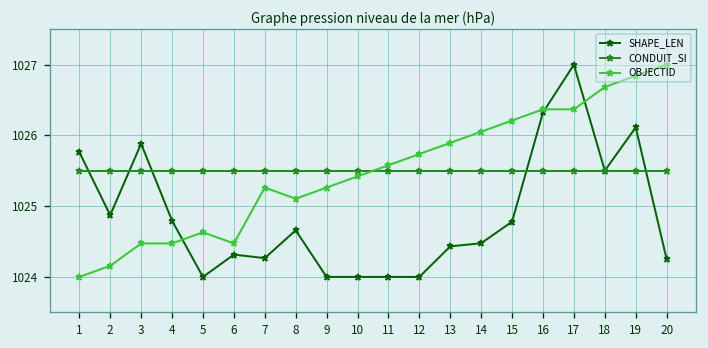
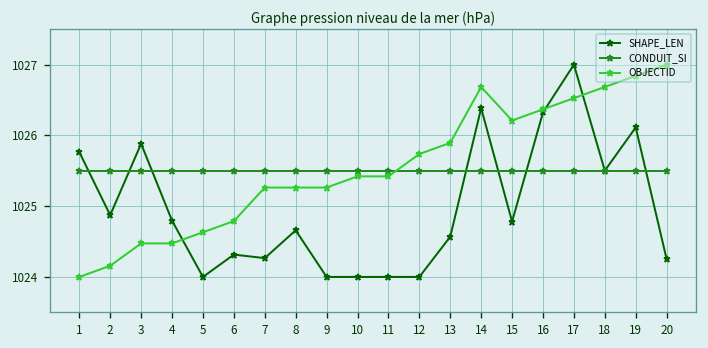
OBJECTID, 6: 1024.5 -> 1024.8
OBJECTID, 8: 1025.1 -> 1025.3
OBJECTID, 11: 1025.6 -> 1025.4
SHAPE_LEN, 13: 1024.4 -> 1024.6
SHAPE_LEN, 14: 1024.5 -> 1026.4
OBJECTID, 14: 1026.1 -> 1026.7
OBJECTID, 17: 1026.4 -> 1026.5
